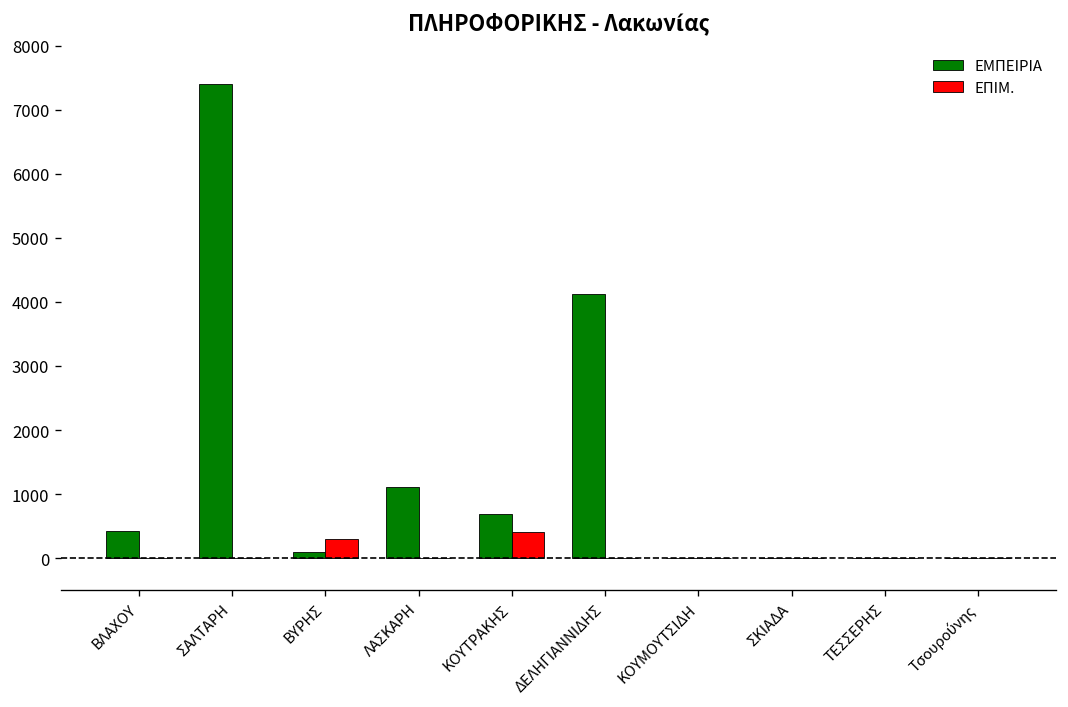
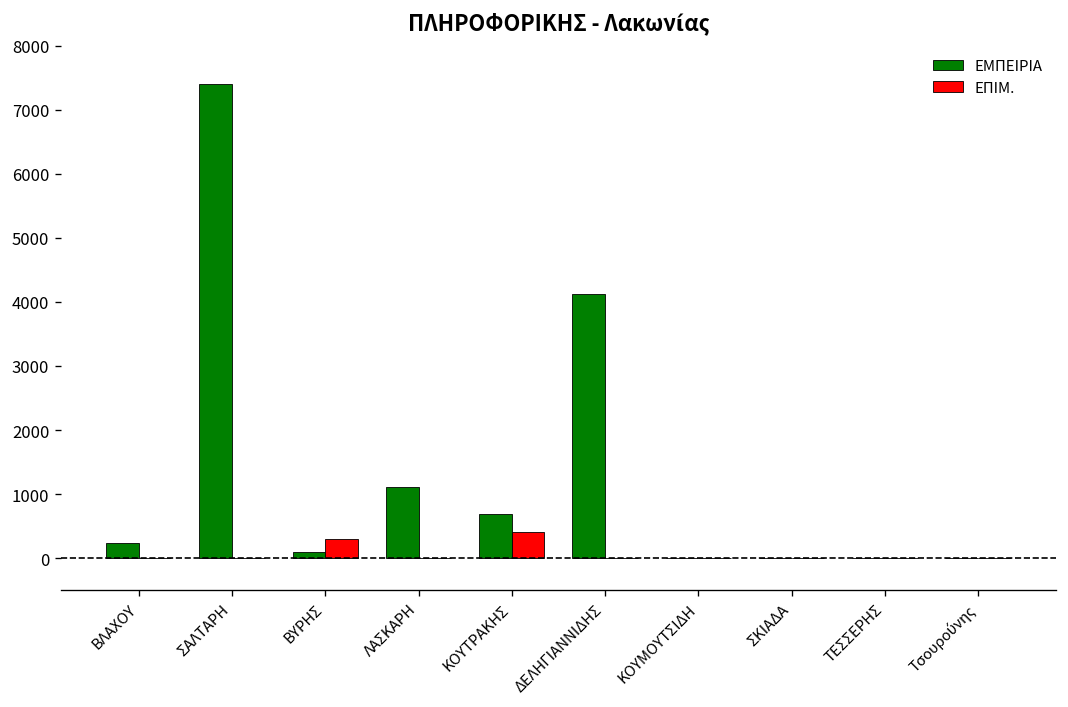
ΕΜΠΕΙΡΙΑ, ΒΛΑΧΟΥ: 400 -> 200
